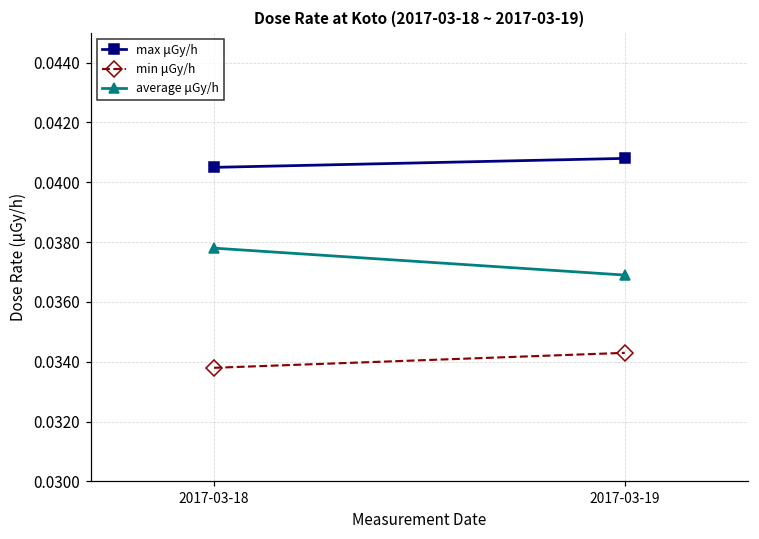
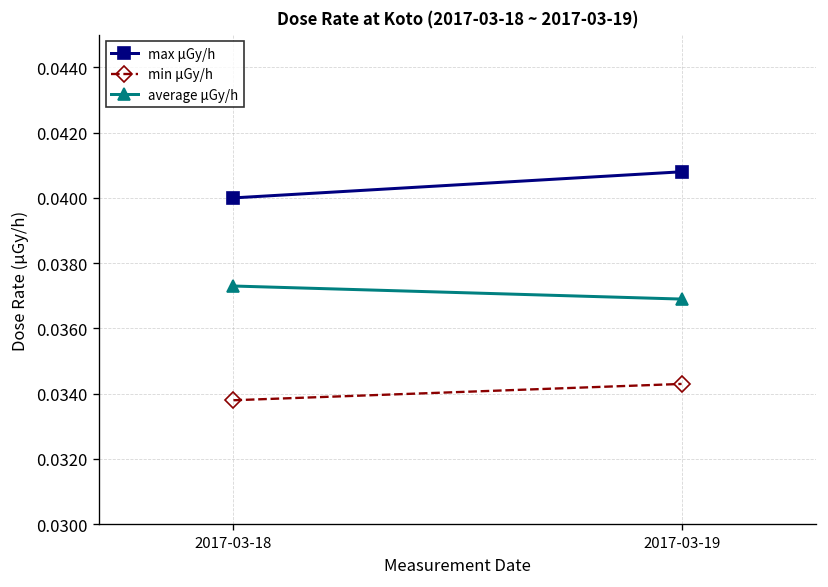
max μGy/h, 2017-03-18: 0.0405 -> 0.0400
average μGy/h, 2017-03-18: 0.0378 -> 0.0373
